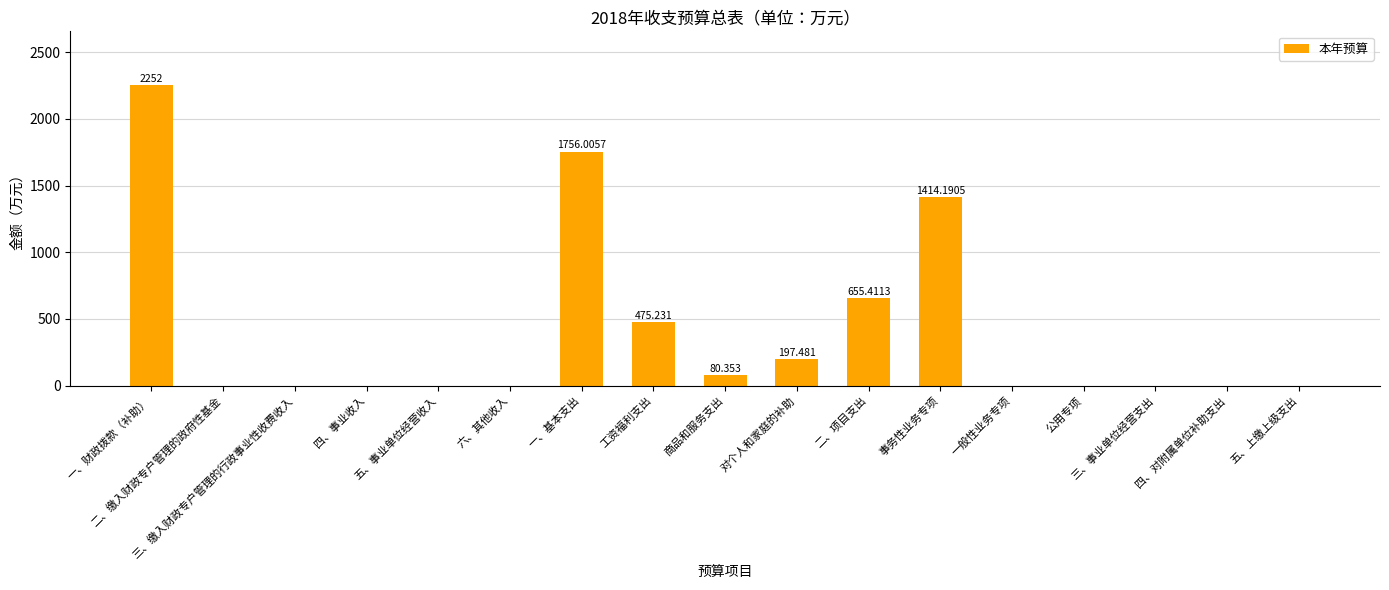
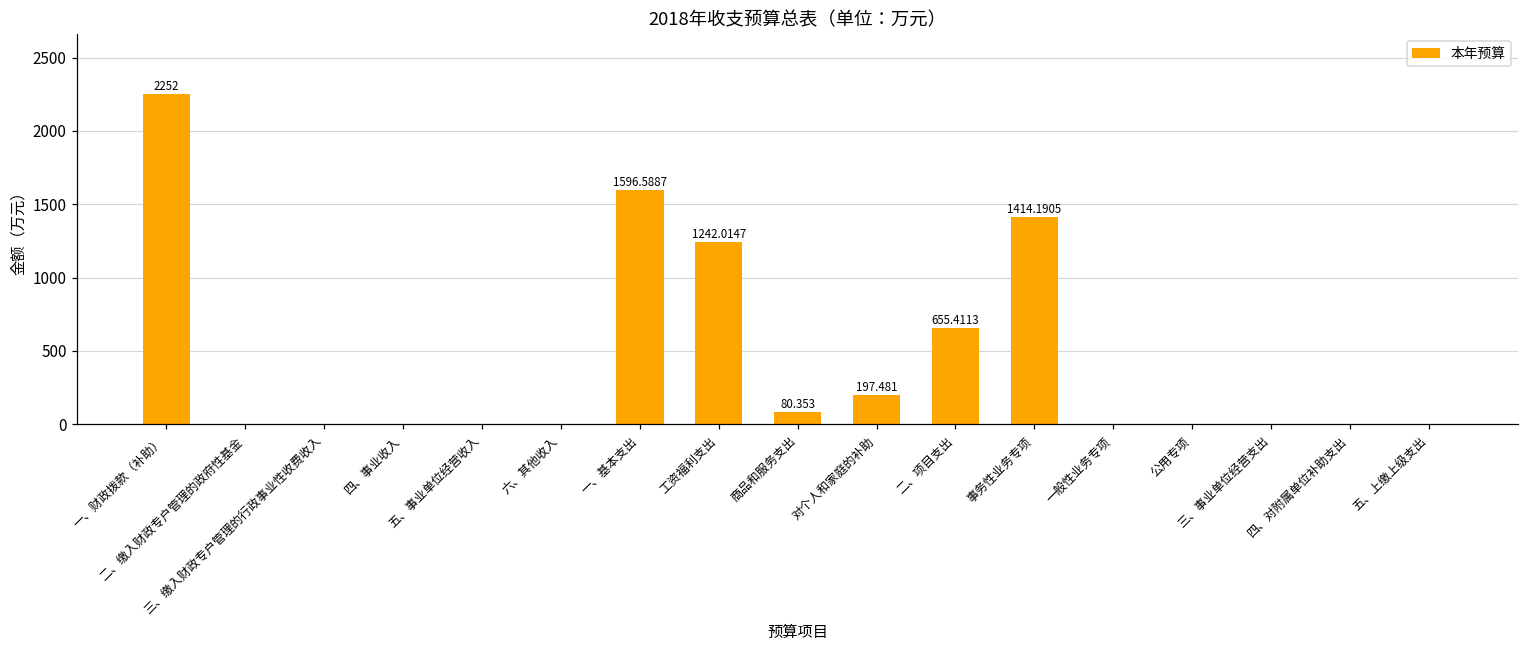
一、基本支出: 1756.0057 -> 1596.5887
工资福利支出: 475.231 -> 1242.0147
